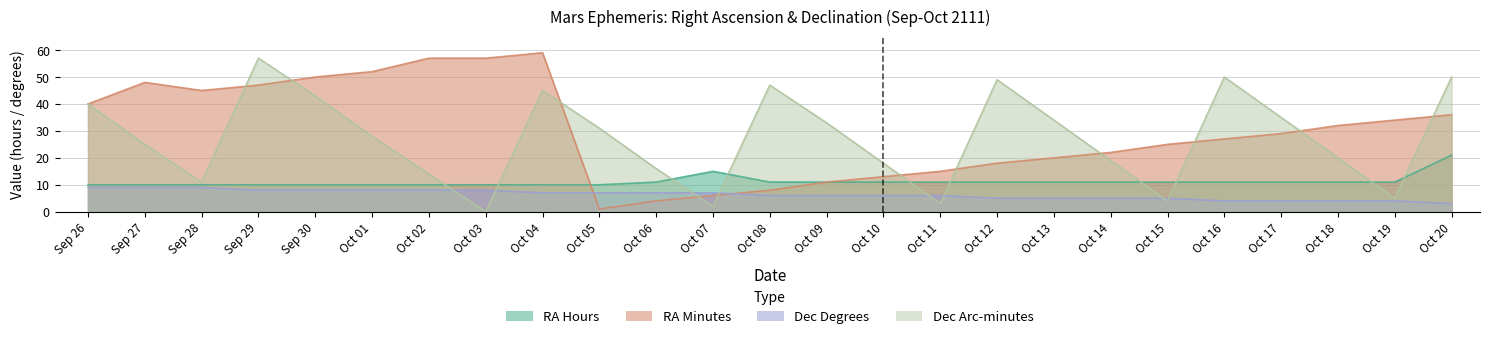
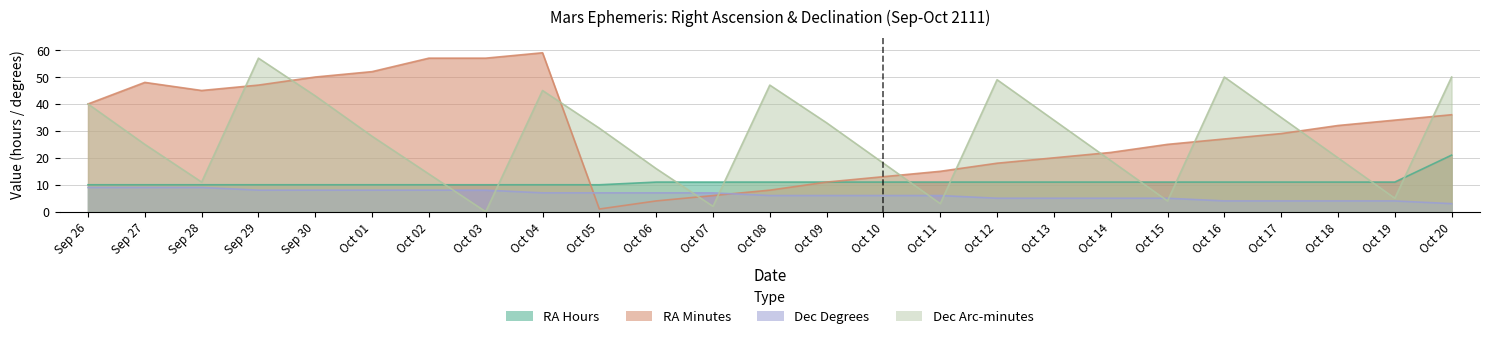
RA Hours, Oct 07: 15 -> 11
